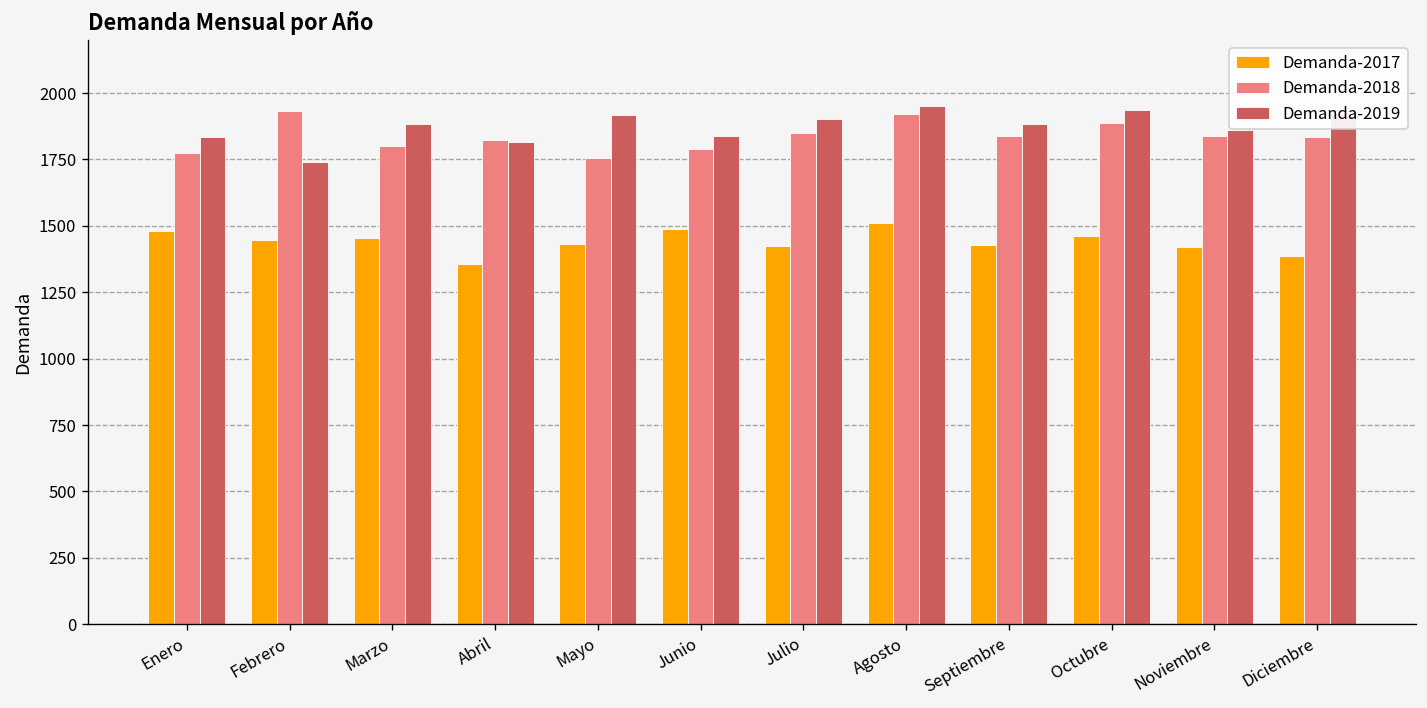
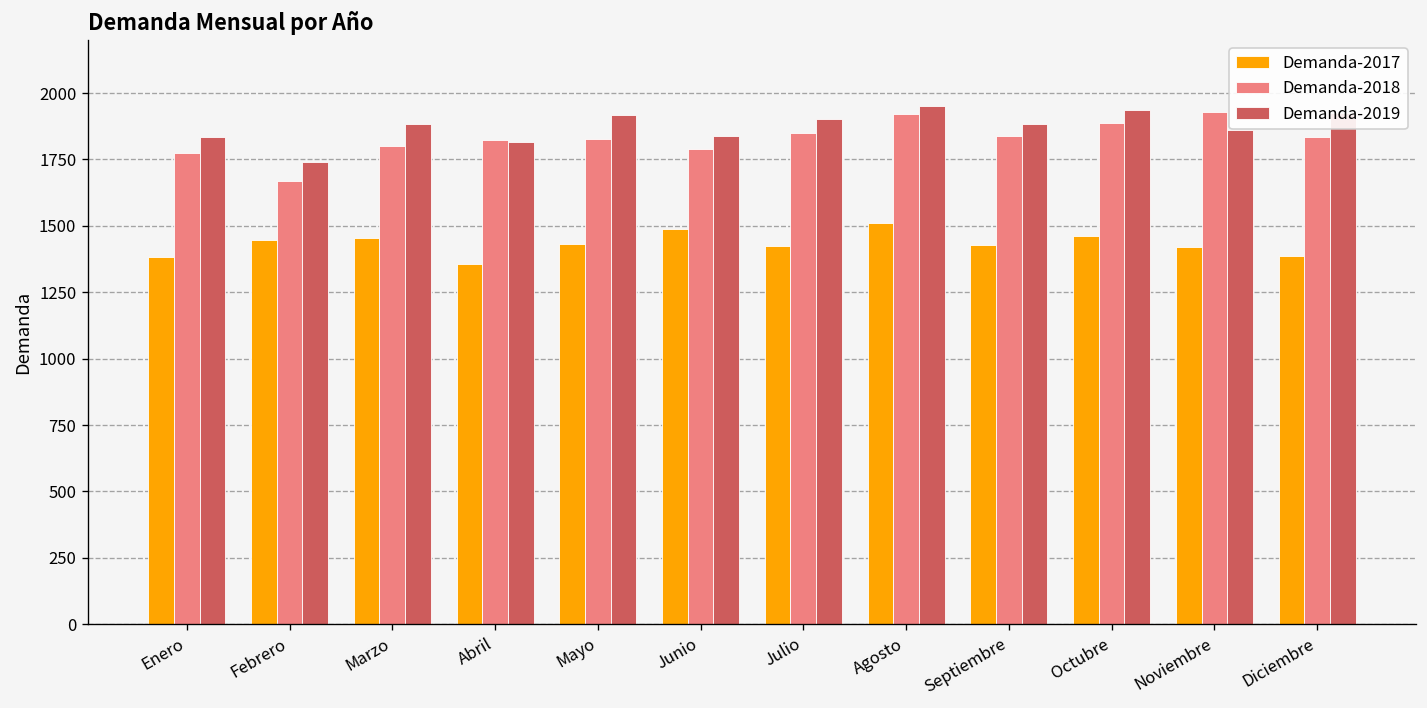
Demanda-2017, Enero: 1480 -> 1380
Demanda-2018, Febrero: 1930 -> 1670
Demanda-2018, Mayo: 1760 -> 1830
Demanda-2018, Noviembre: 1840 -> 1930
